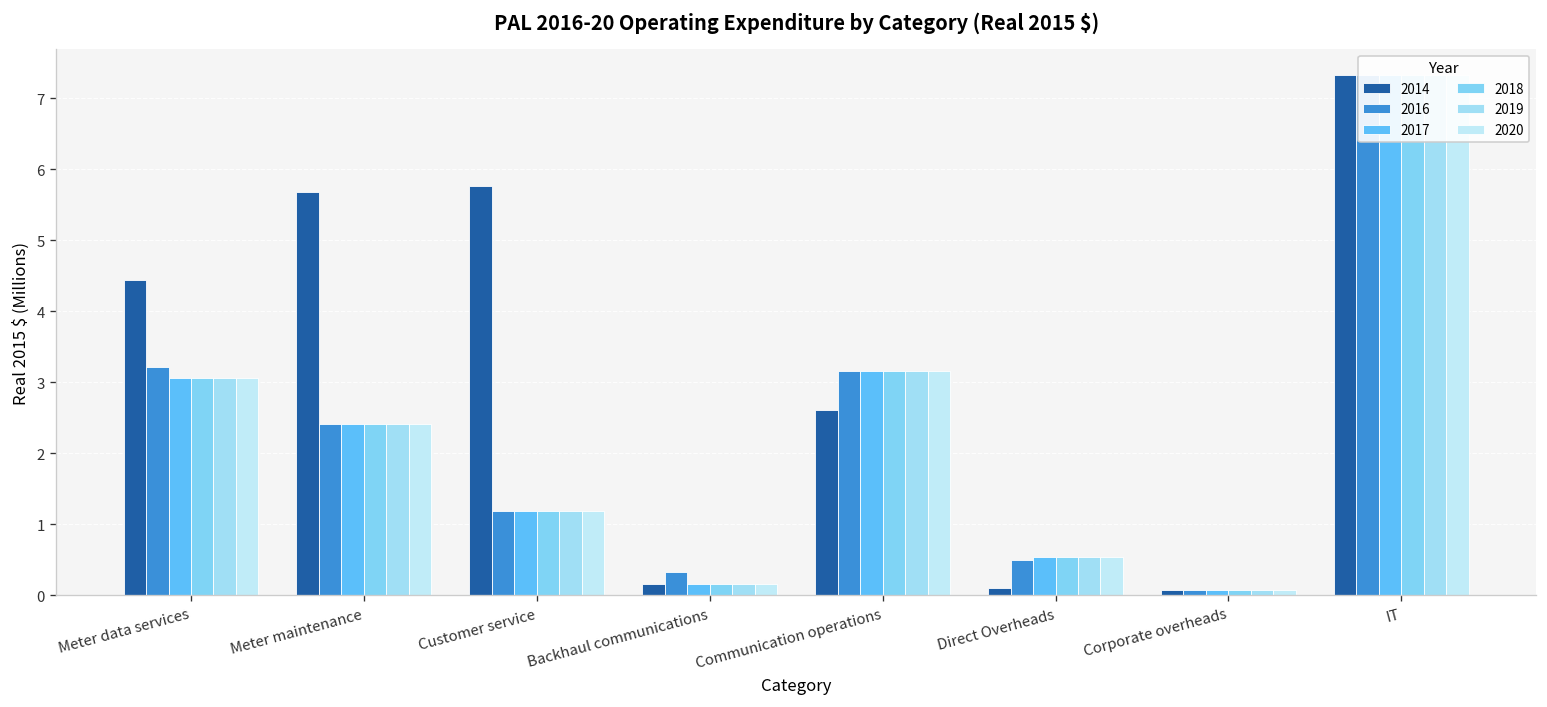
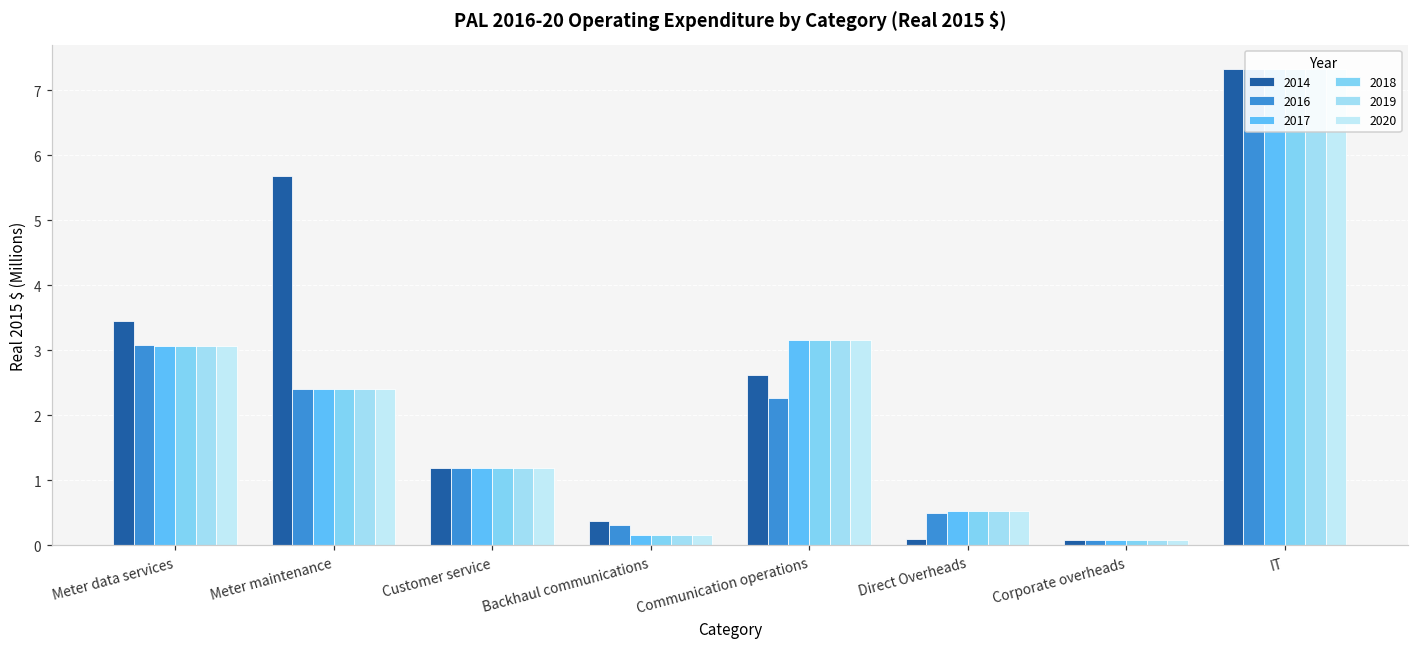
2014, Meter data services: 4.4 -> 3.5
2016, Meter data services: 3.2 -> 3.1
2014, Customer service: 5.8 -> 1.2
2014, Backhaul communications: 0.2 -> 0.4
2016, Communication operations: 3.2 -> 2.3
